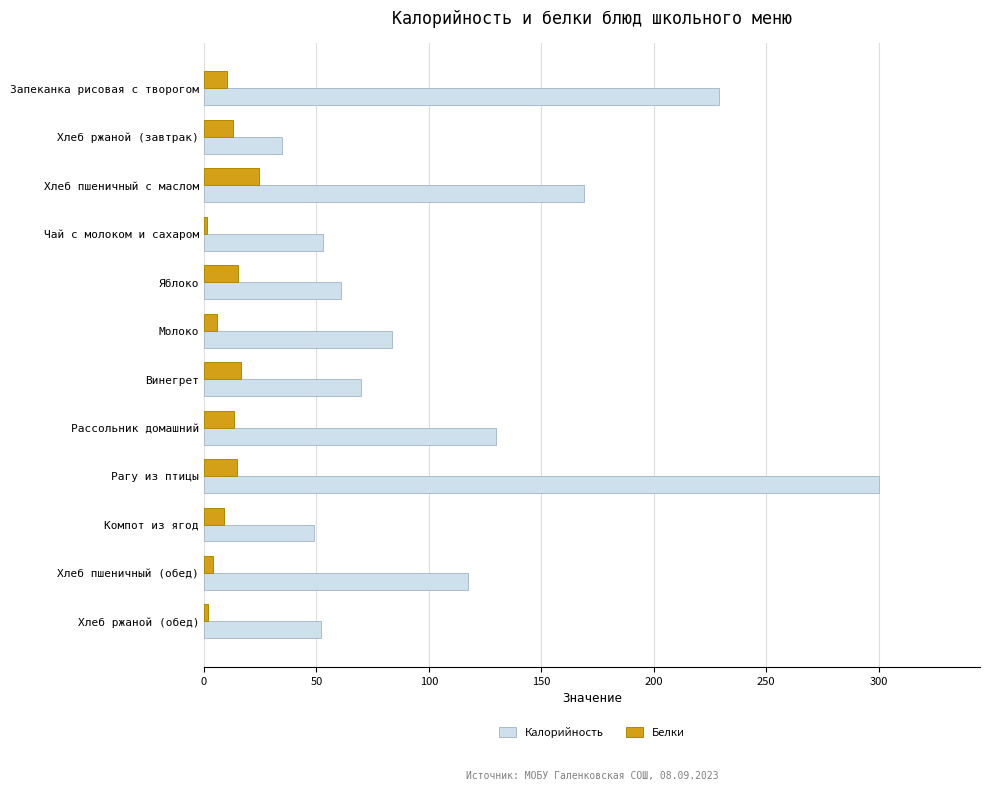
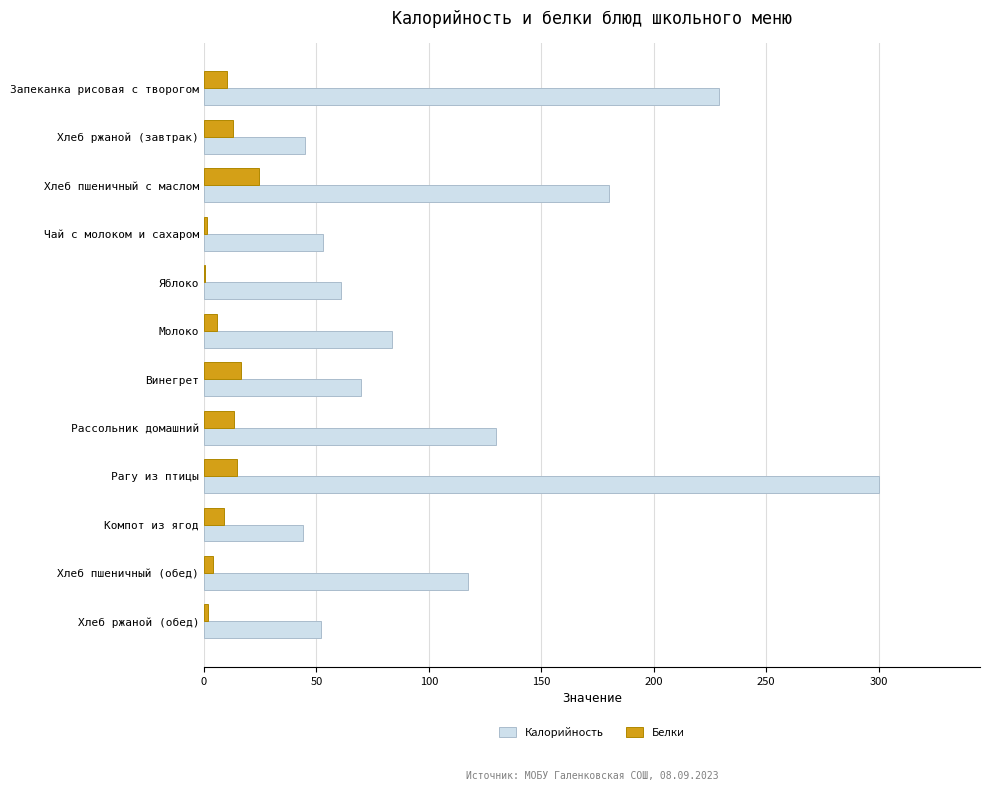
Калорийность, Хлеб ржаной (завтрак): 35 -> 45
Калорийность, Хлеб пшеничный с маслом: 169 -> 180
Белки, Яблоко: 15 -> 1
Калорийность, Компот из ягод: 49 -> 44
